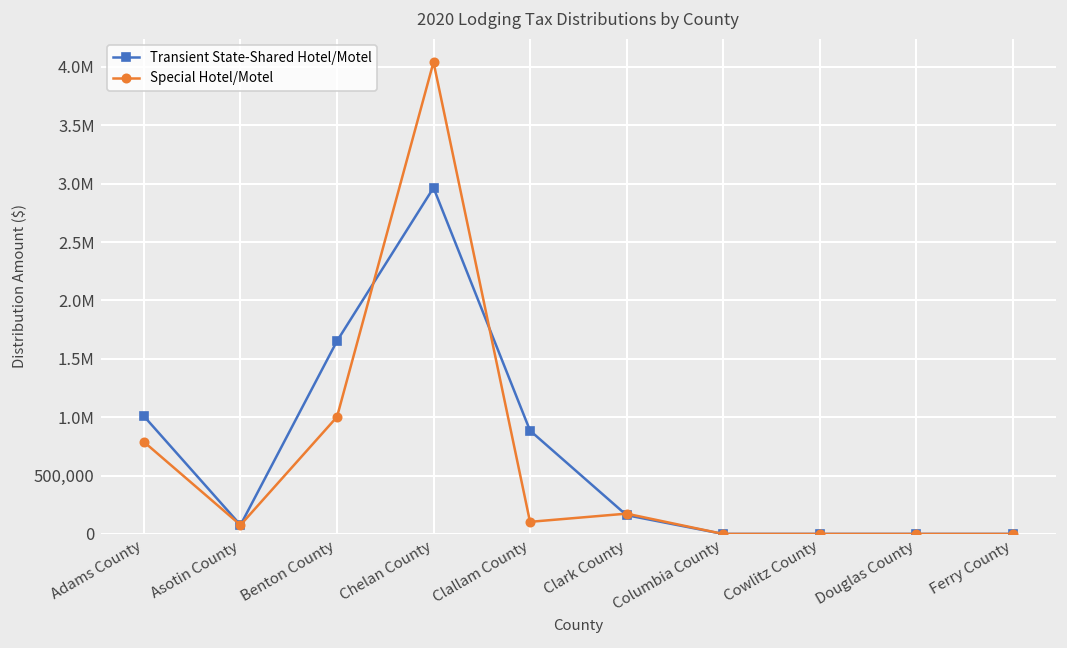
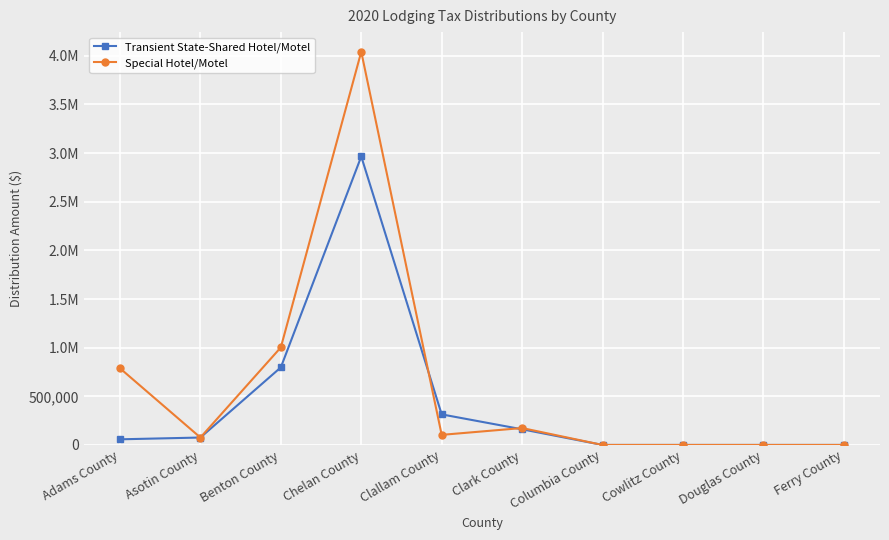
Transient State-Shared Hotel/Motel, Adams County: 1,000,000 -> 100,000
Transient State-Shared Hotel/Motel, Benton County: 1,700,000 -> 800,000
Transient State-Shared Hotel/Motel, Clallam County: 900,000 -> 300,000
